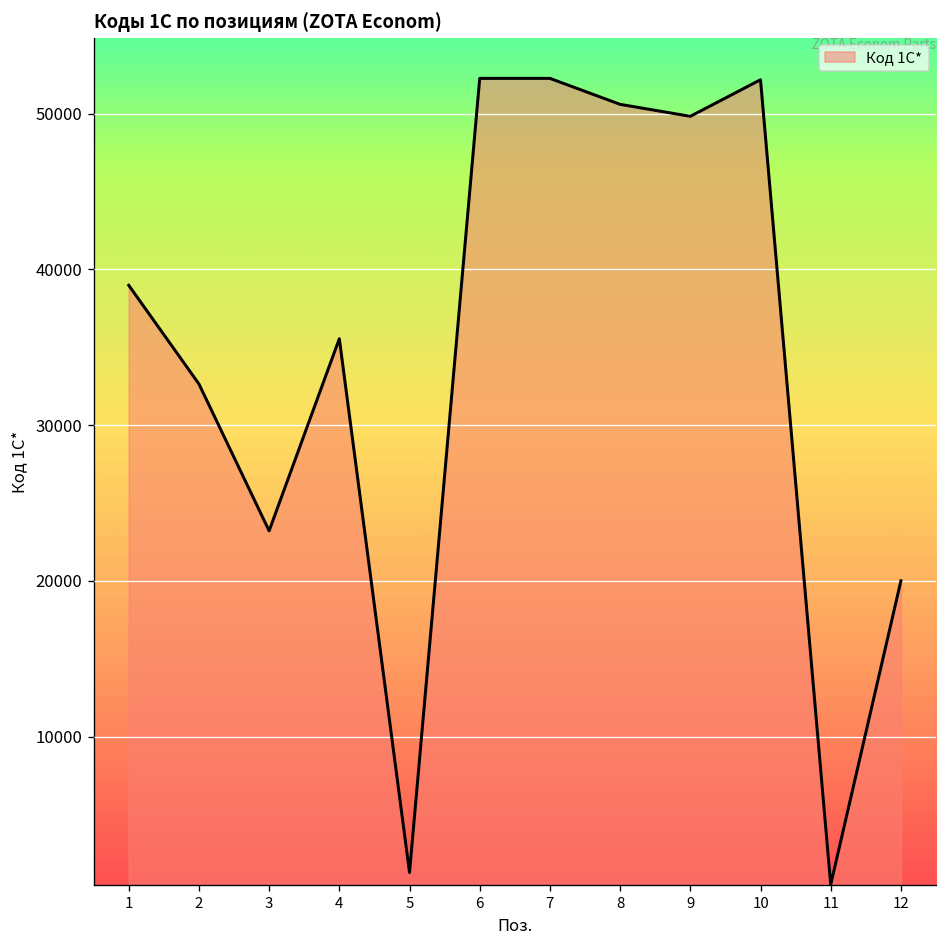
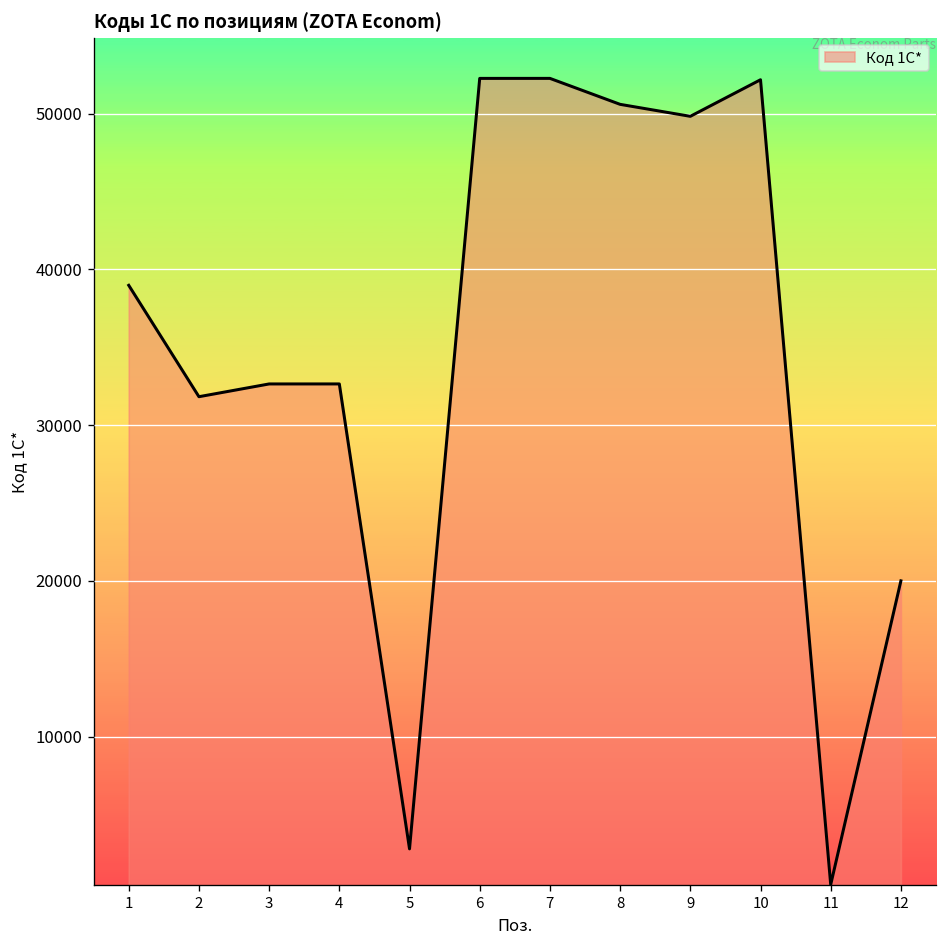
2: 32600 -> 31800
3: 23200 -> 32600
4: 35600 -> 32700
5: 1300 -> 2800
